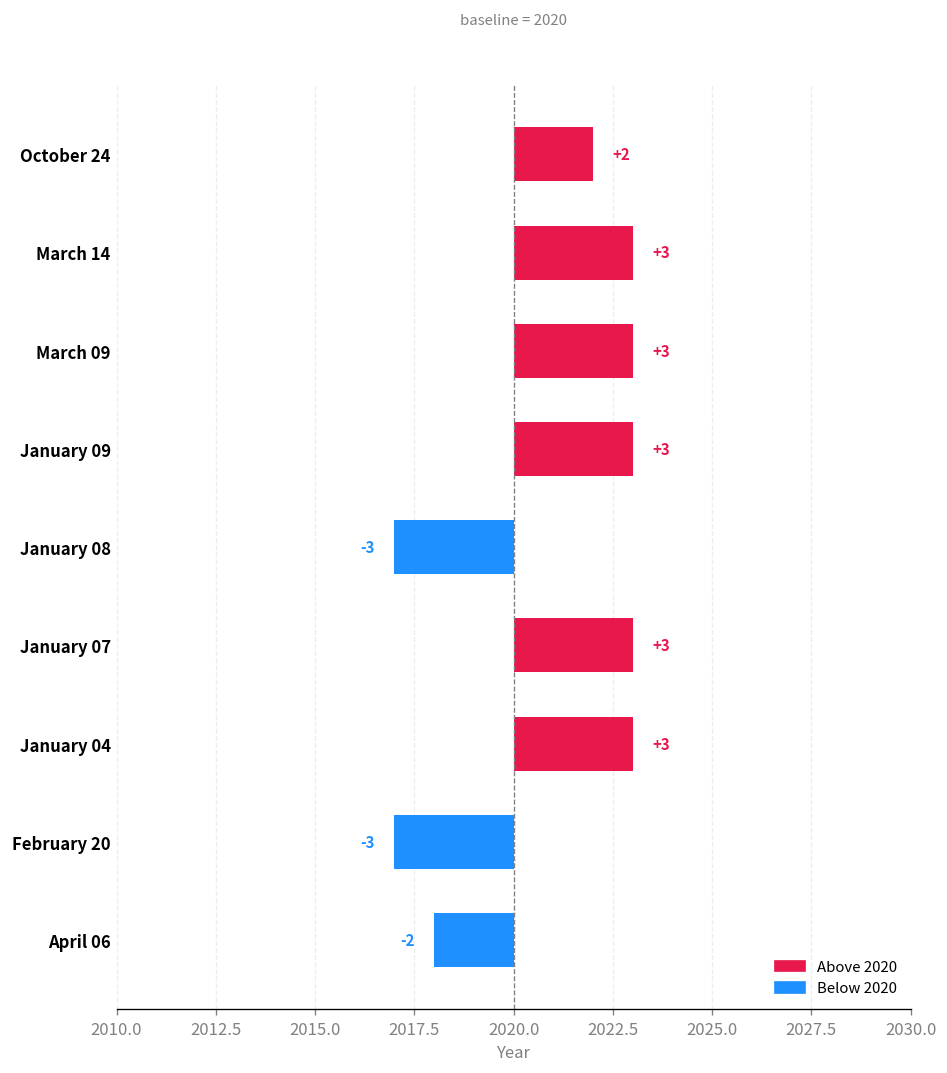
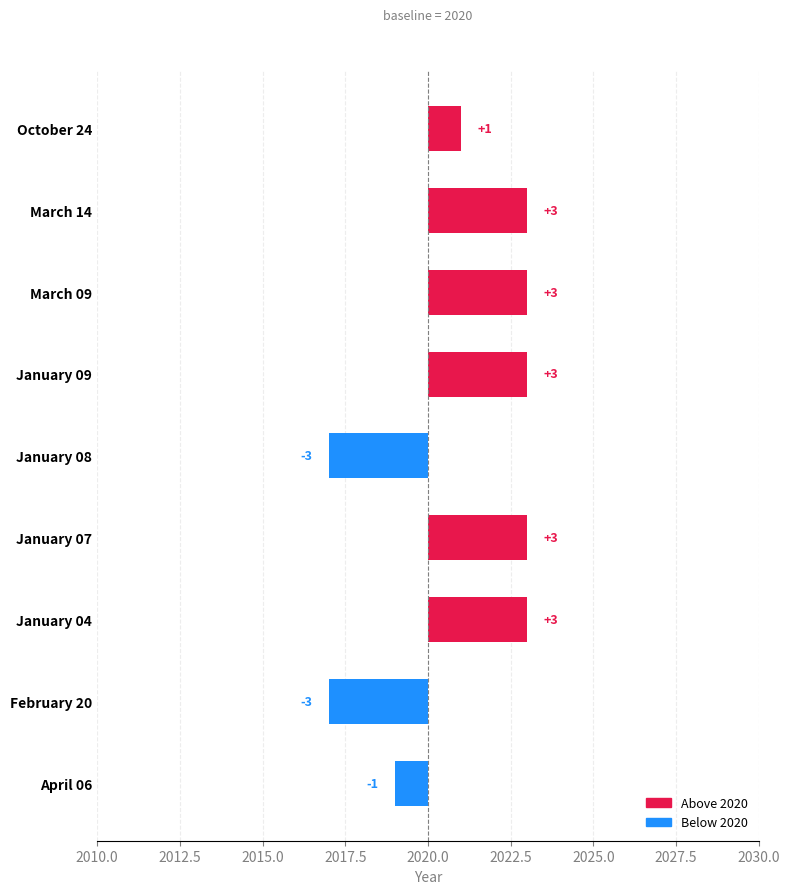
October 24: +2 -> +1
April 06: -2 -> -1
